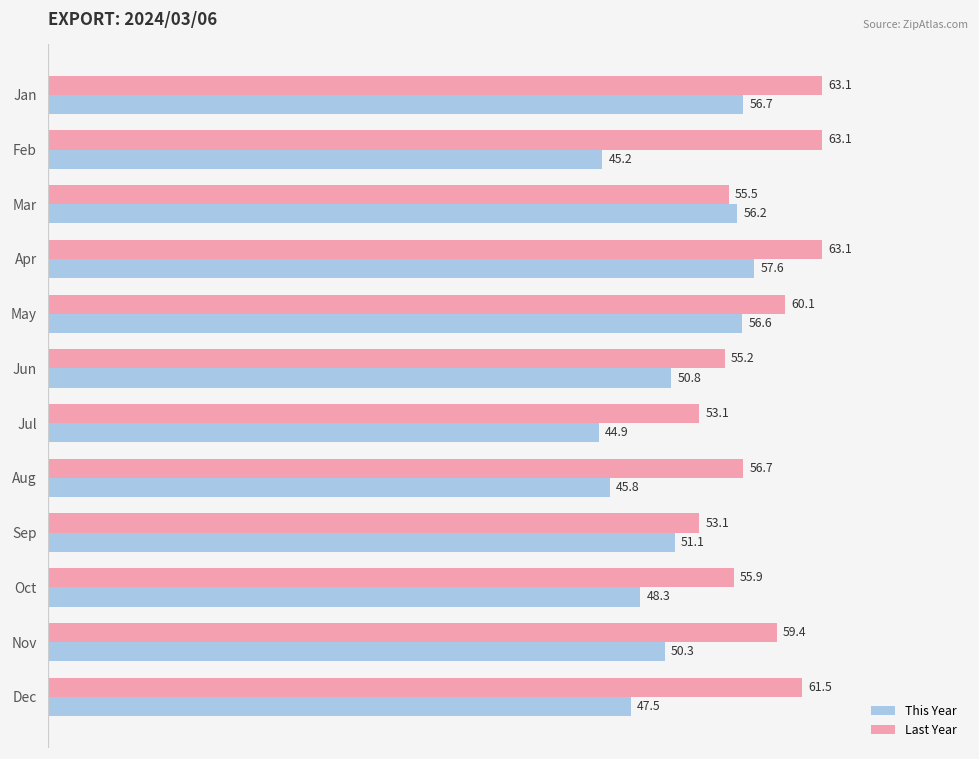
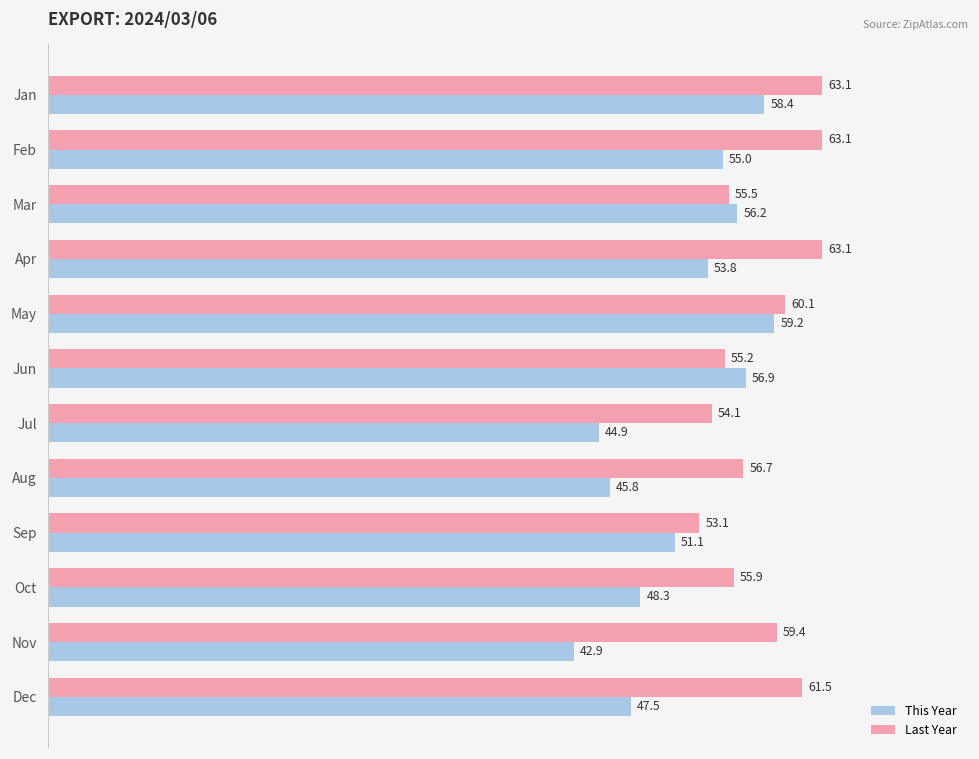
This Year, Jan: 56.7 -> 58.4
This Year, Feb: 45.2 -> 55.0
This Year, Apr: 57.6 -> 53.8
This Year, May: 56.6 -> 59.2
This Year, Jun: 50.8 -> 56.9
Last Year, Jul: 53.1 -> 54.1
This Year, Nov: 50.3 -> 42.9
